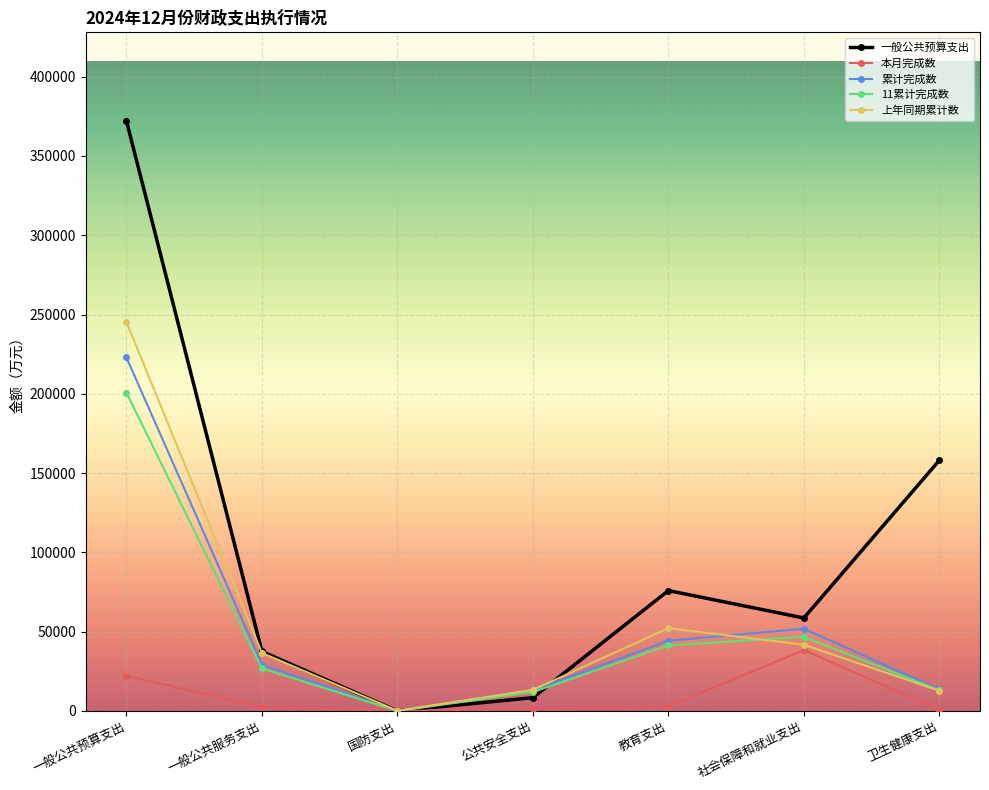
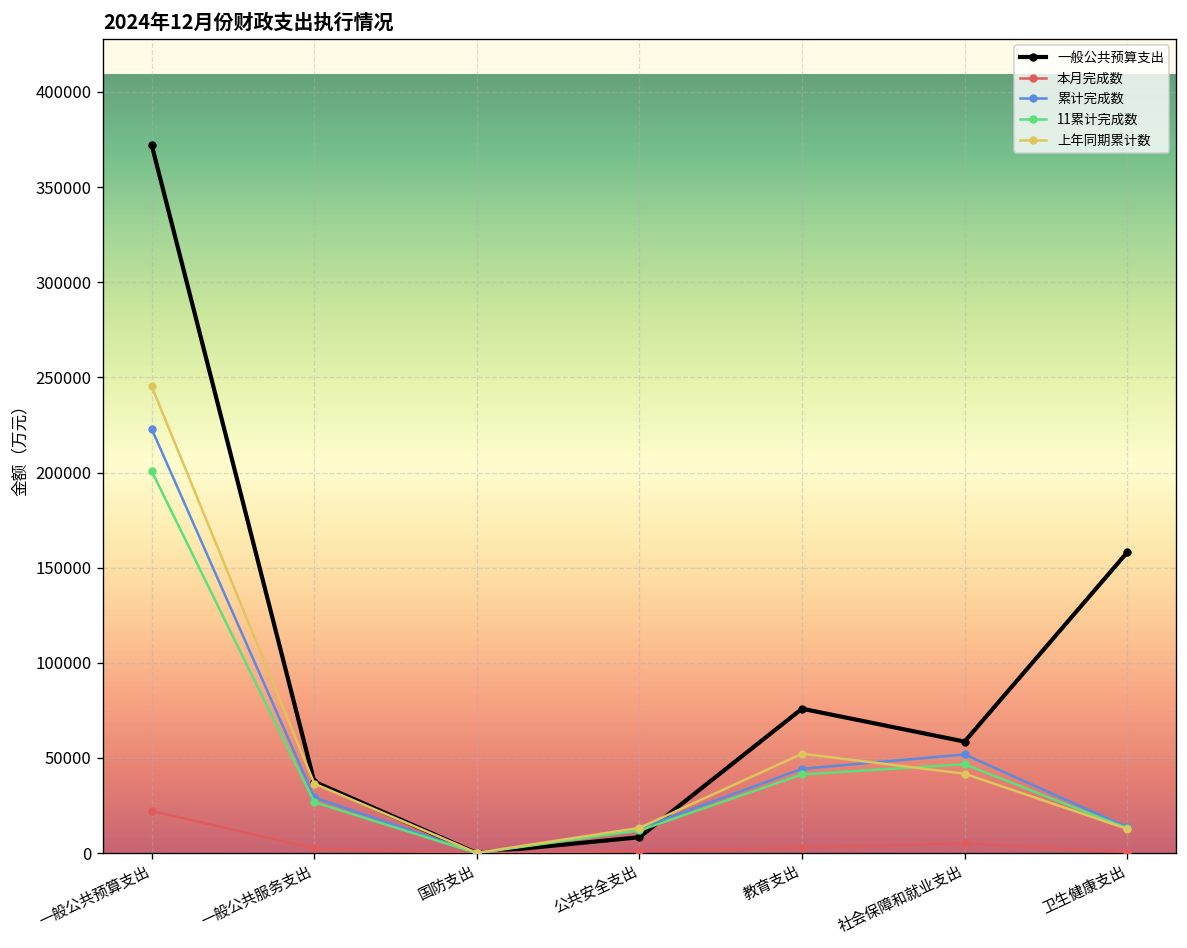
本月完成数, 社会保障和就业支出: 38000 -> 5000
